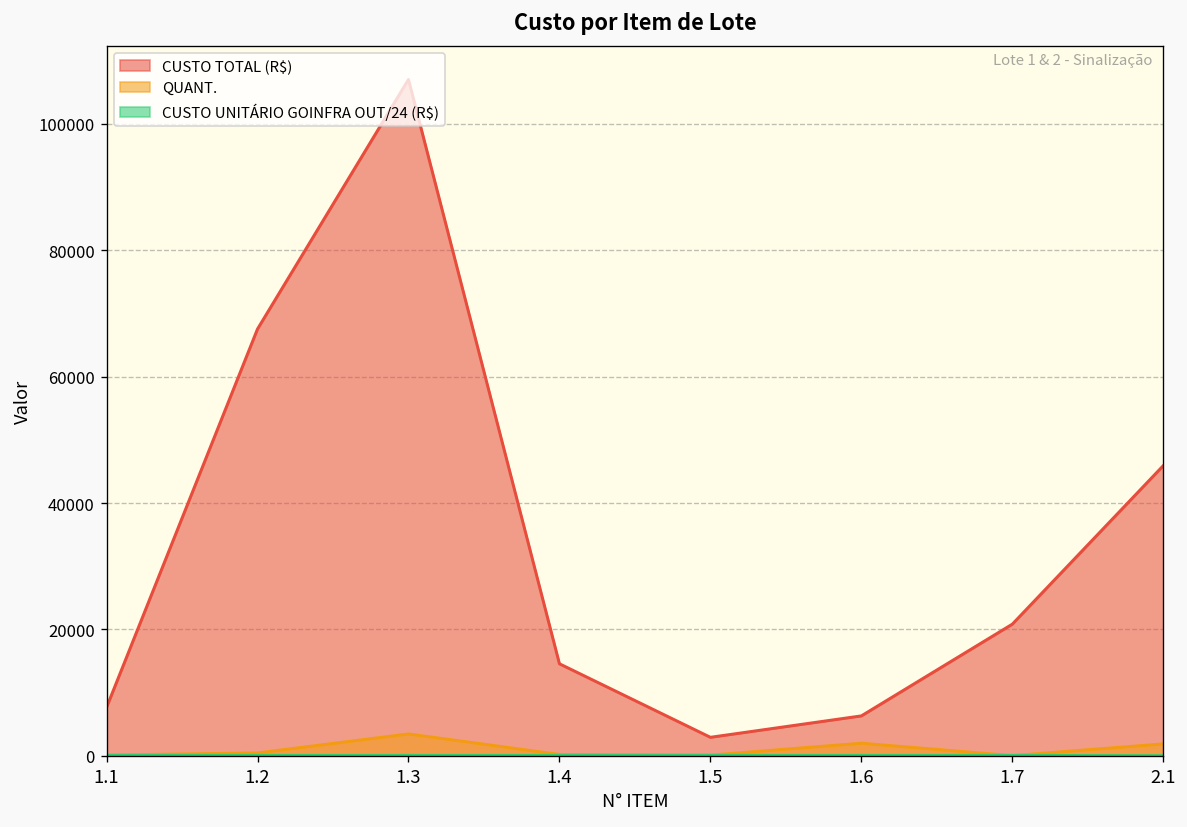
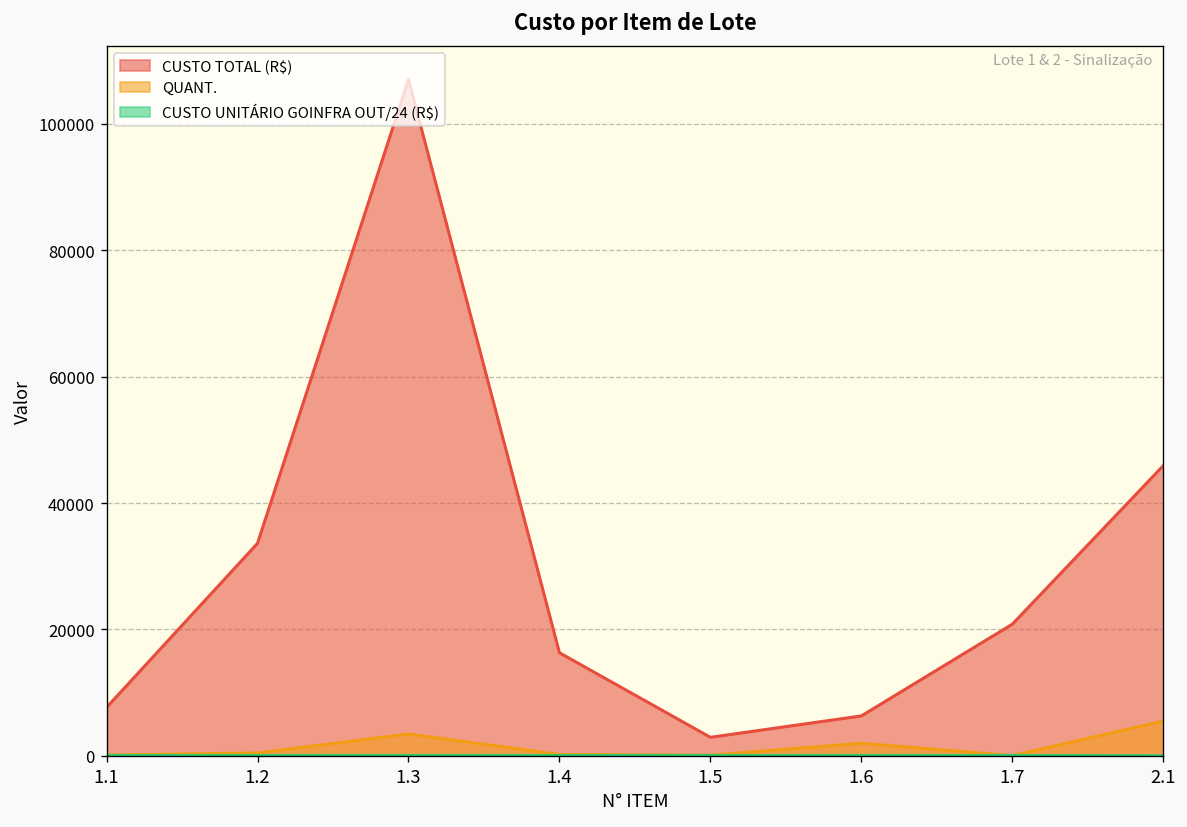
CUSTO TOTAL (R$), 1.2: 68000 -> 34000
CUSTO TOTAL (R$), 1.4: 15000 -> 16000
QUANT., 2.1: 2000 -> 6000
